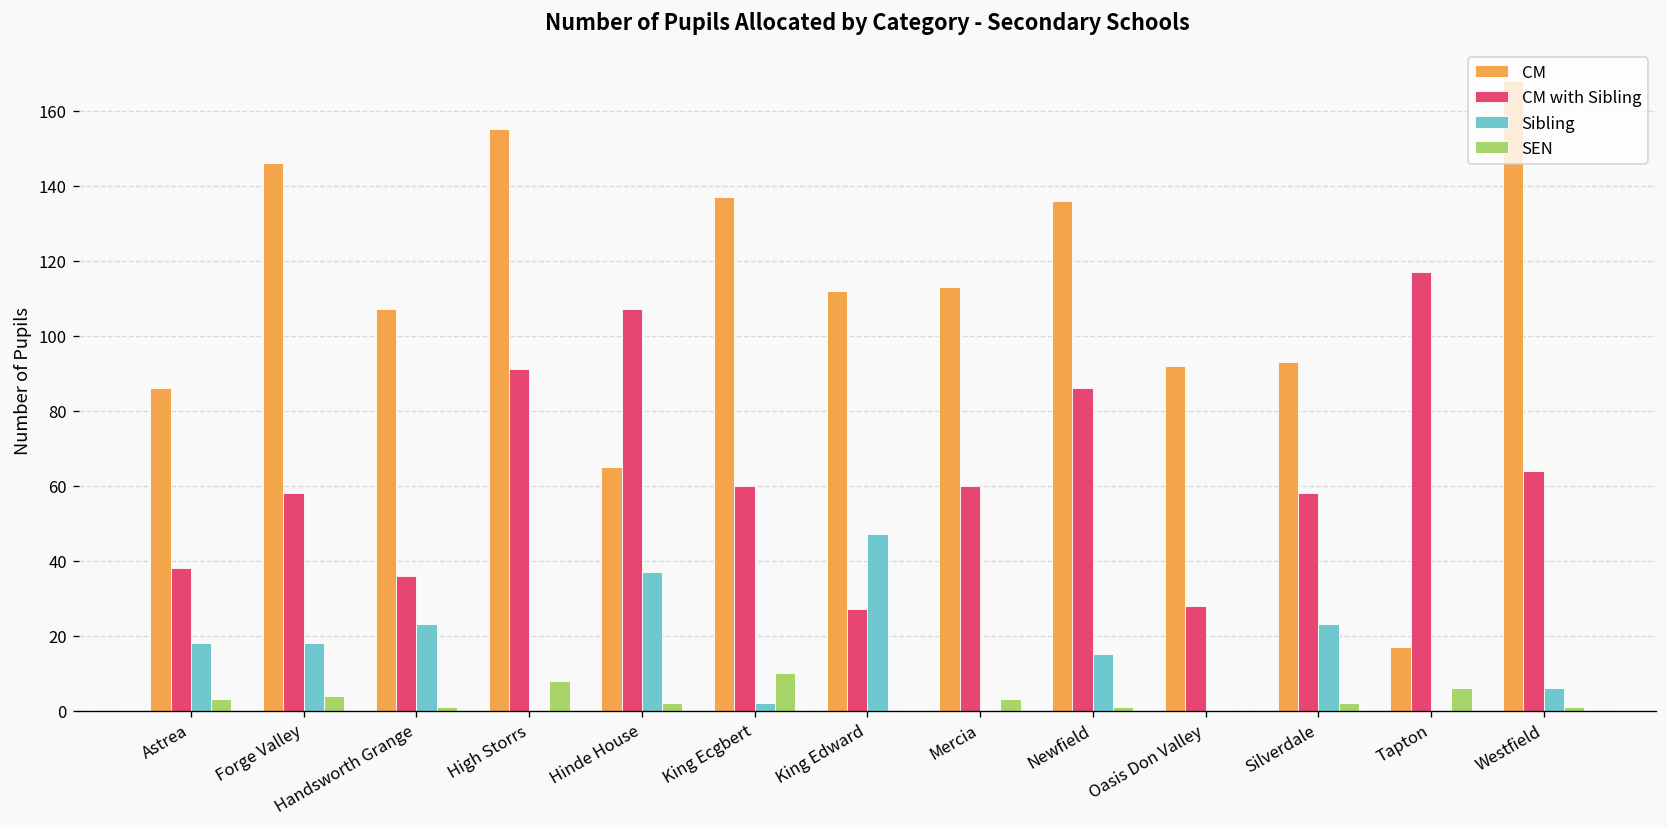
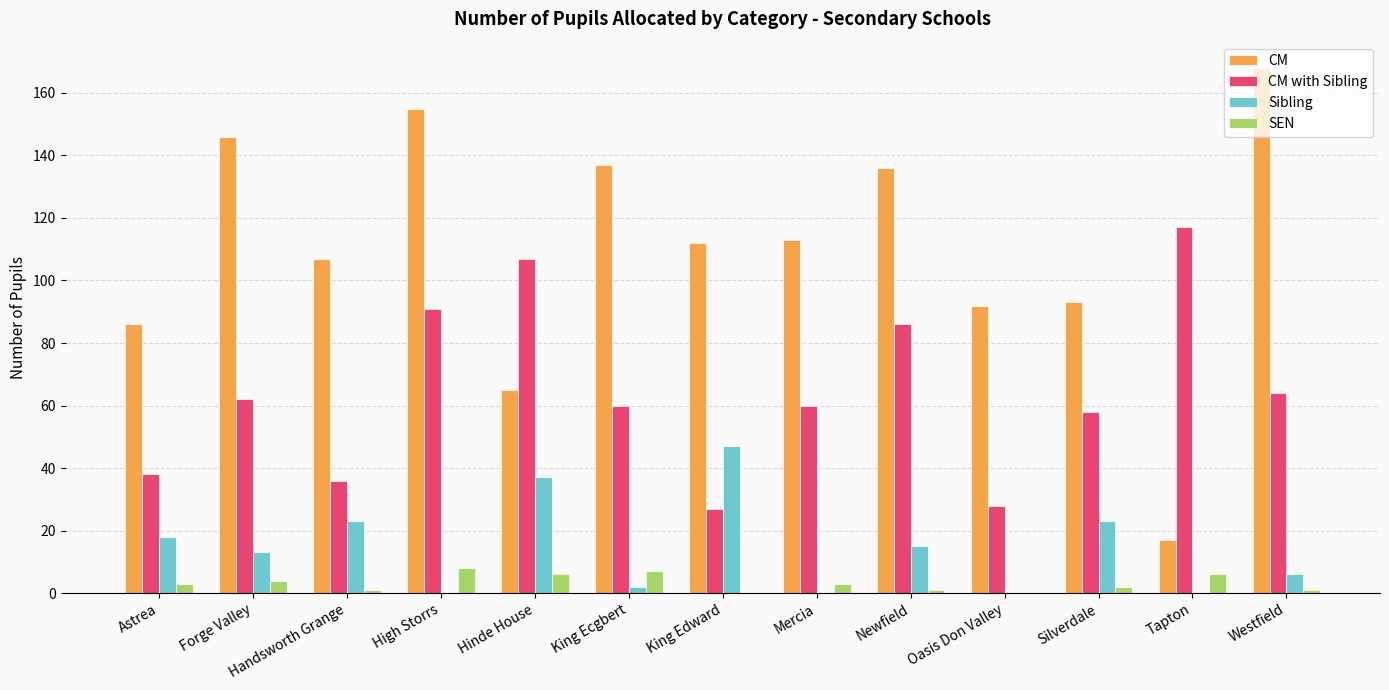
CM with Sibling, Forge Valley: 58 -> 62
Sibling, Forge Valley: 18 -> 13
SEN, Hinde House: 2 -> 6
SEN, King Ecgbert: 10 -> 7
